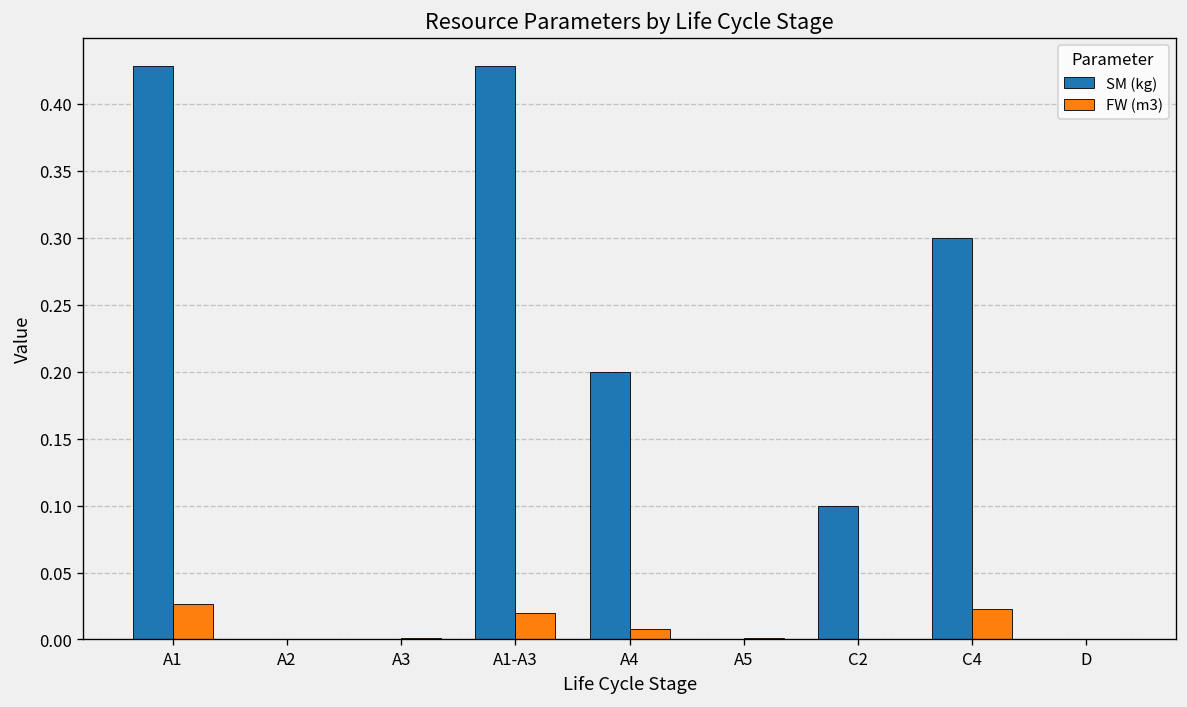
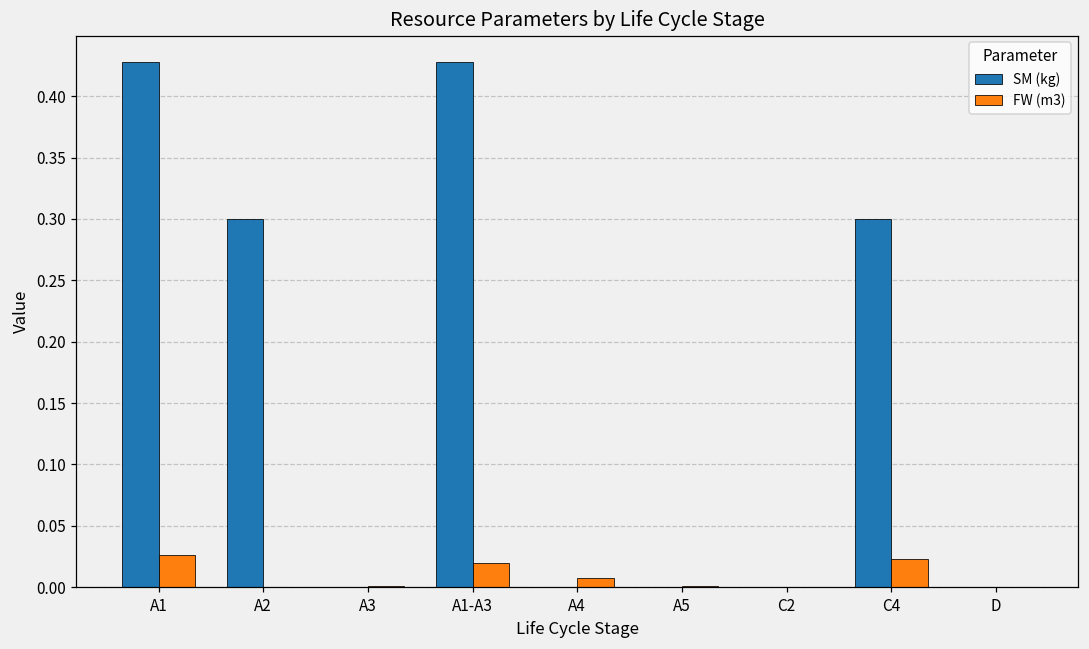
SM (kg), A2: 0.0 -> 0.3
SM (kg), A4: 0.2 -> 0.0
SM (kg), C2: 0.1 -> 0.0
